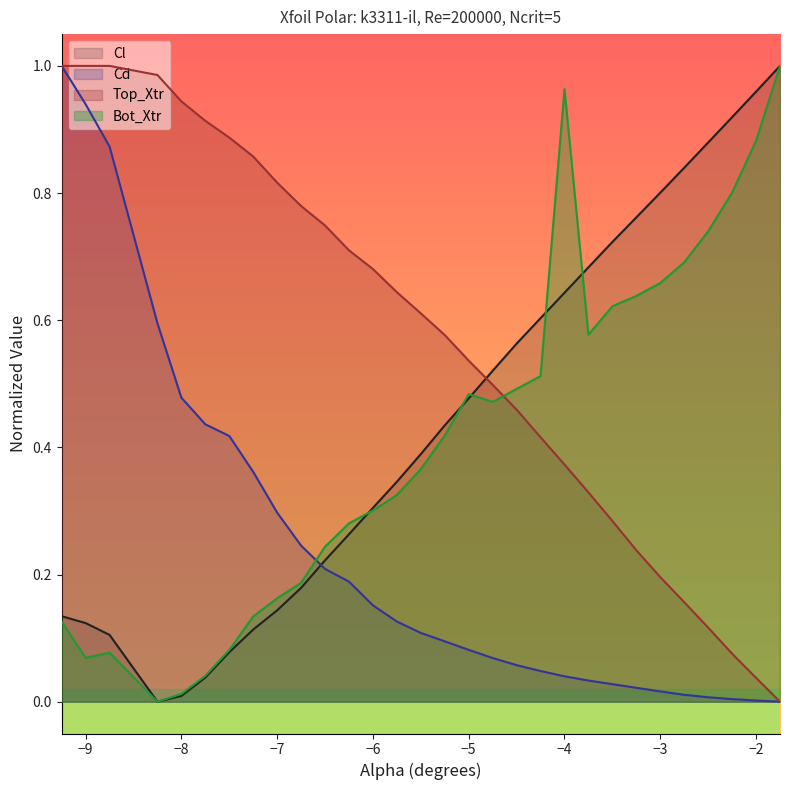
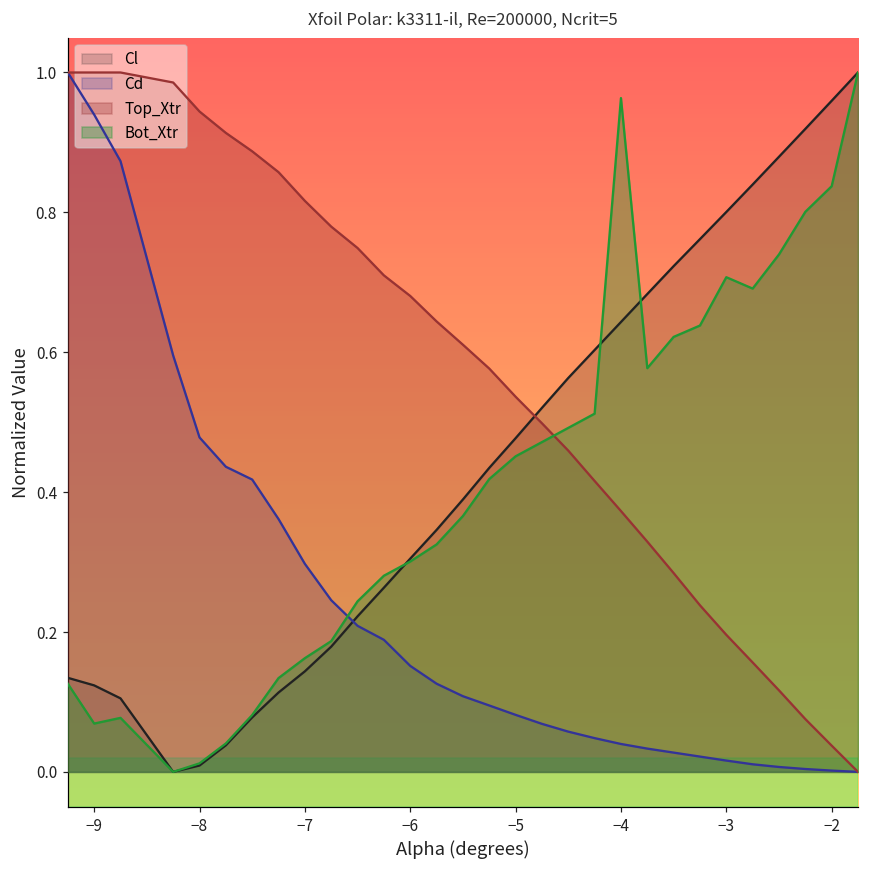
Bot_Xtr, −5: 0.48 -> 0.45
Bot_Xtr, −3: 0.66 -> 0.71
Bot_Xtr, −2: 0.88 -> 0.84
